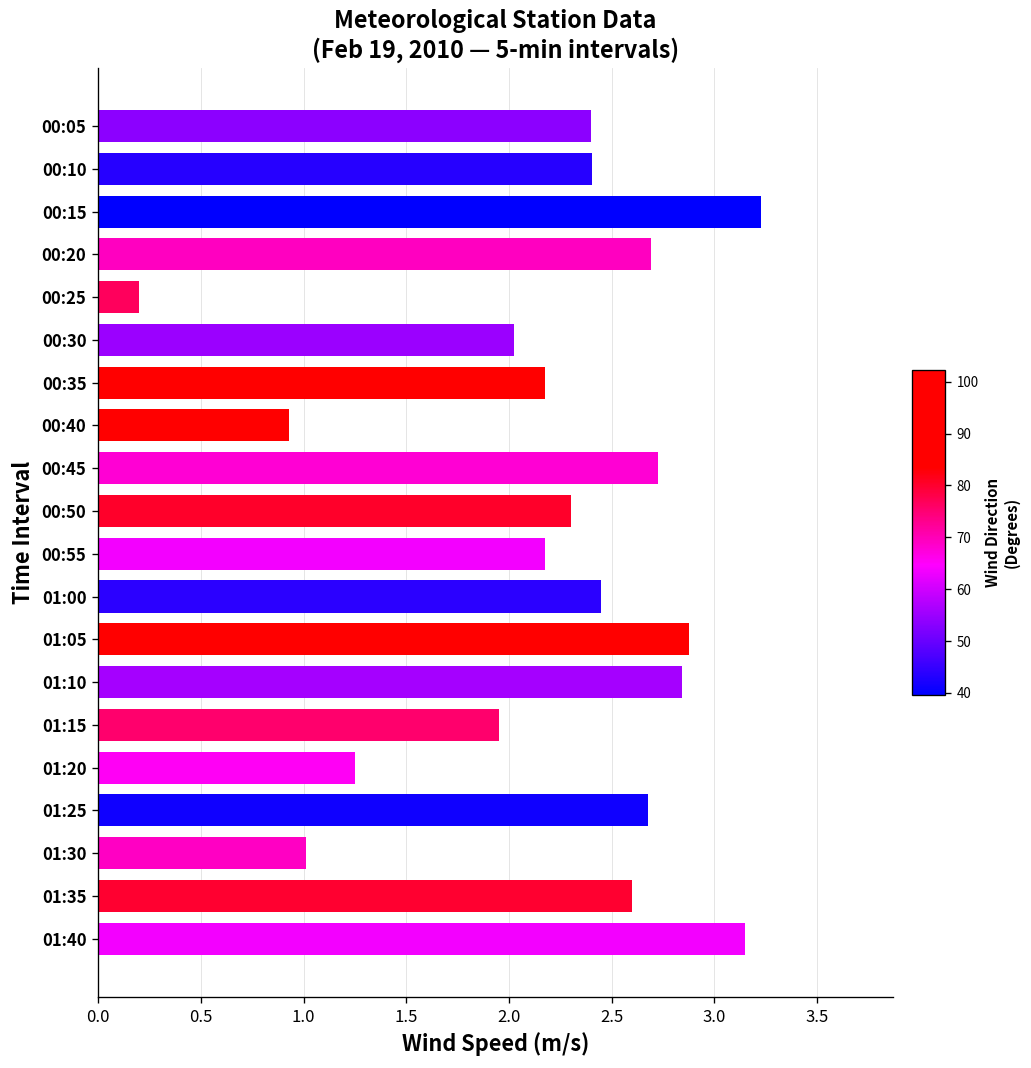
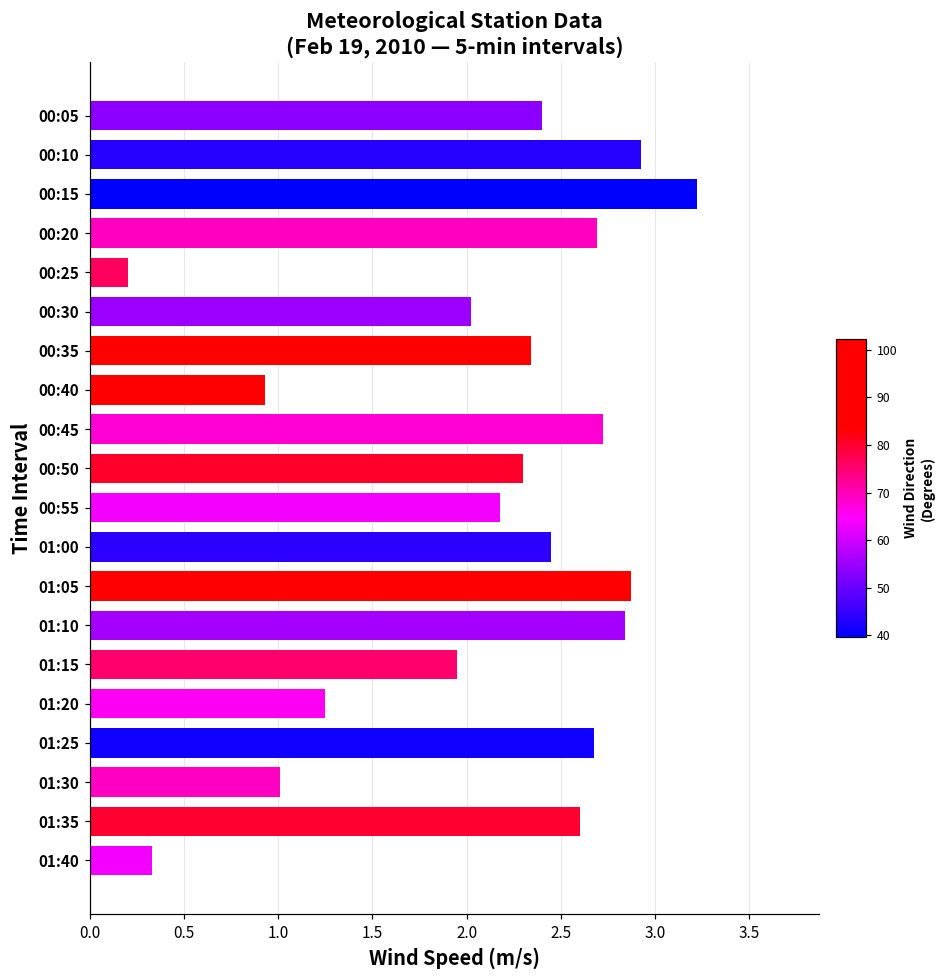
00:10: 2.41 -> 2.93
00:35: 2.18 -> 2.34
01:40: 3.15 -> 0.33
